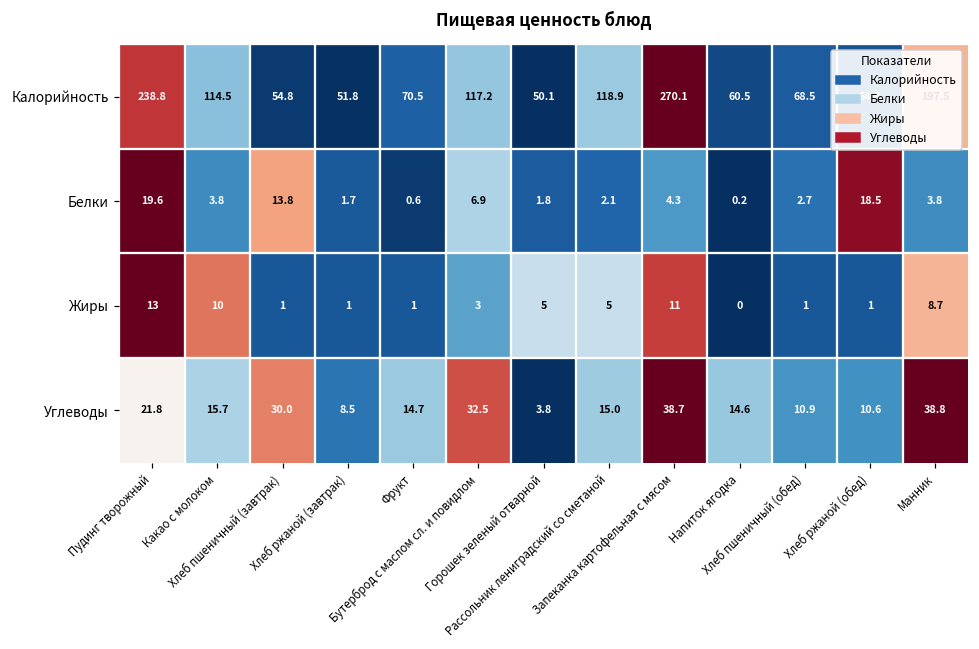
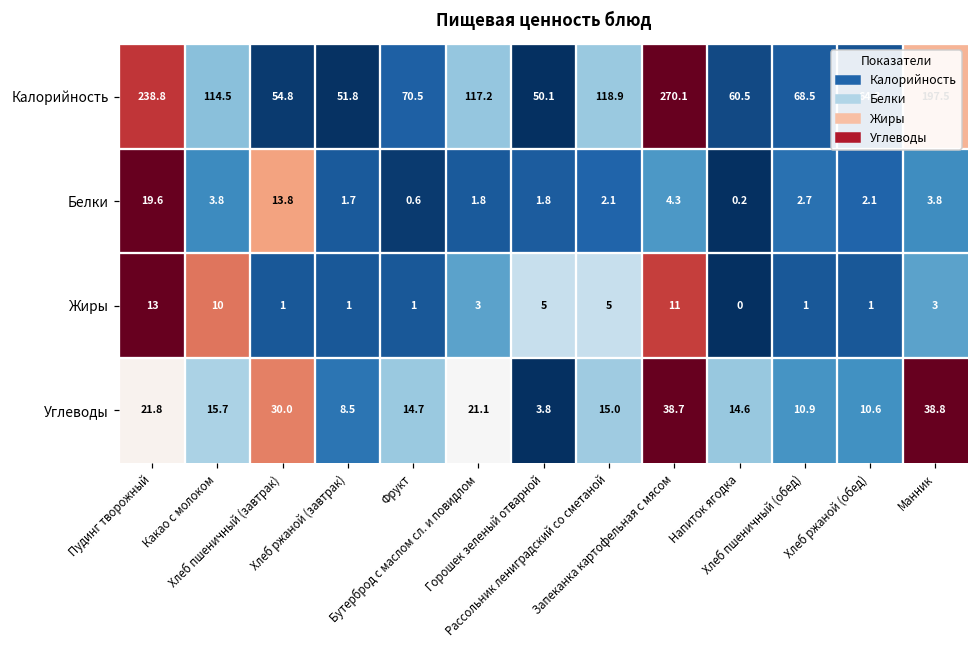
Белки, Бутерброд с маслом сл. и повидлом: 6.9 -> 1.8
Белки, Хлеб ржаной (обед): 18.5 -> 2.1
Жиры, Манник: 8.7 -> 3
Углеводы, Бутерброд с маслом сл. и повидлом: 32.5 -> 21.1
